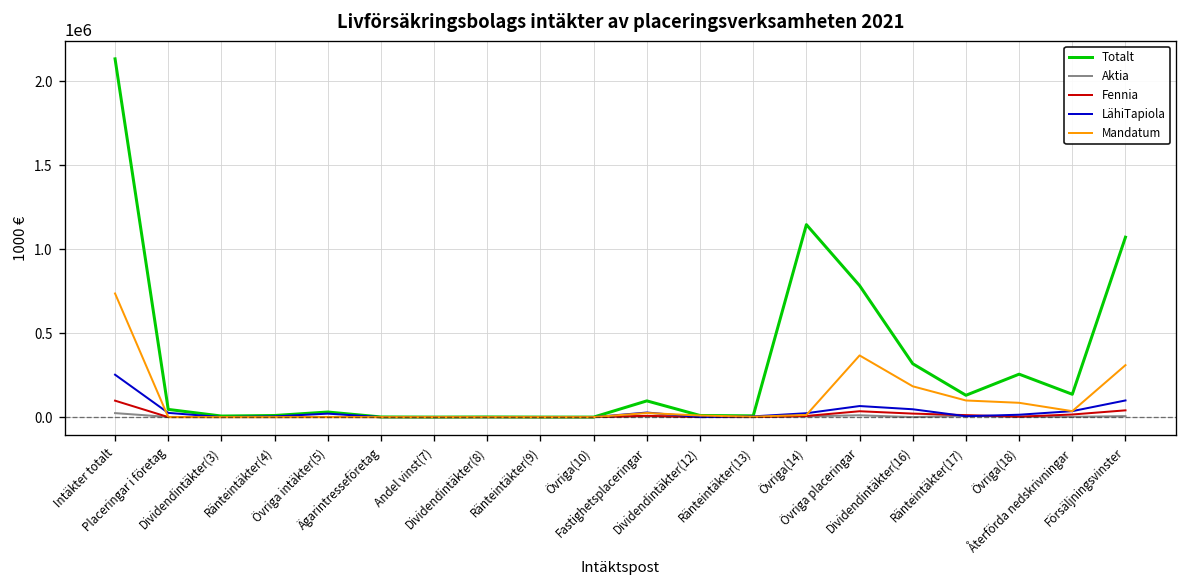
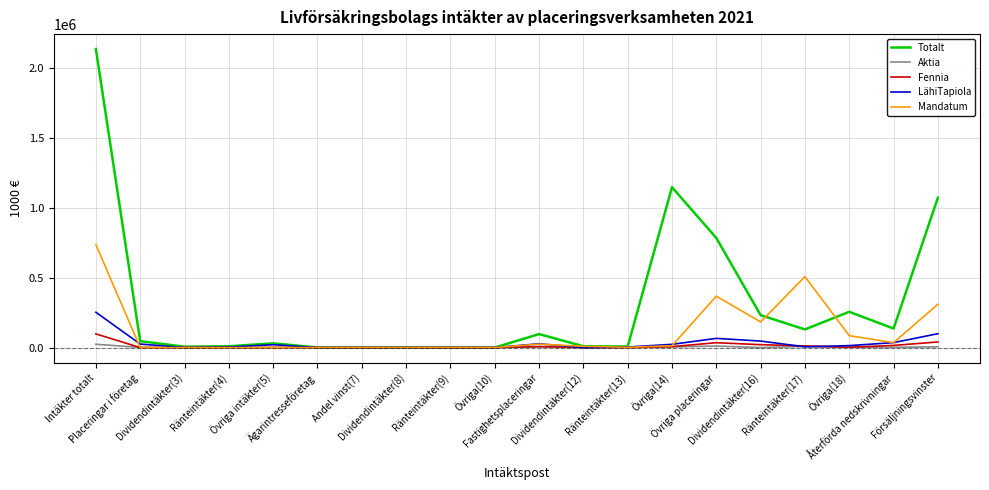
Totalt, Dividendintäkter(16): 320000 -> 230000
Mandatum, Ränteintäkter(17): 100000 -> 510000
